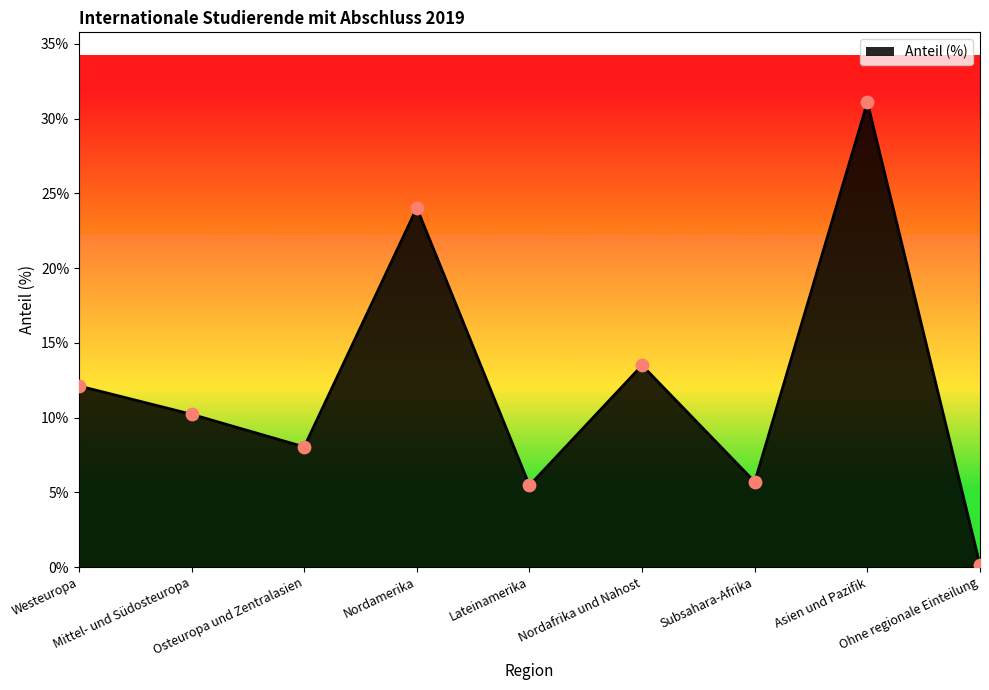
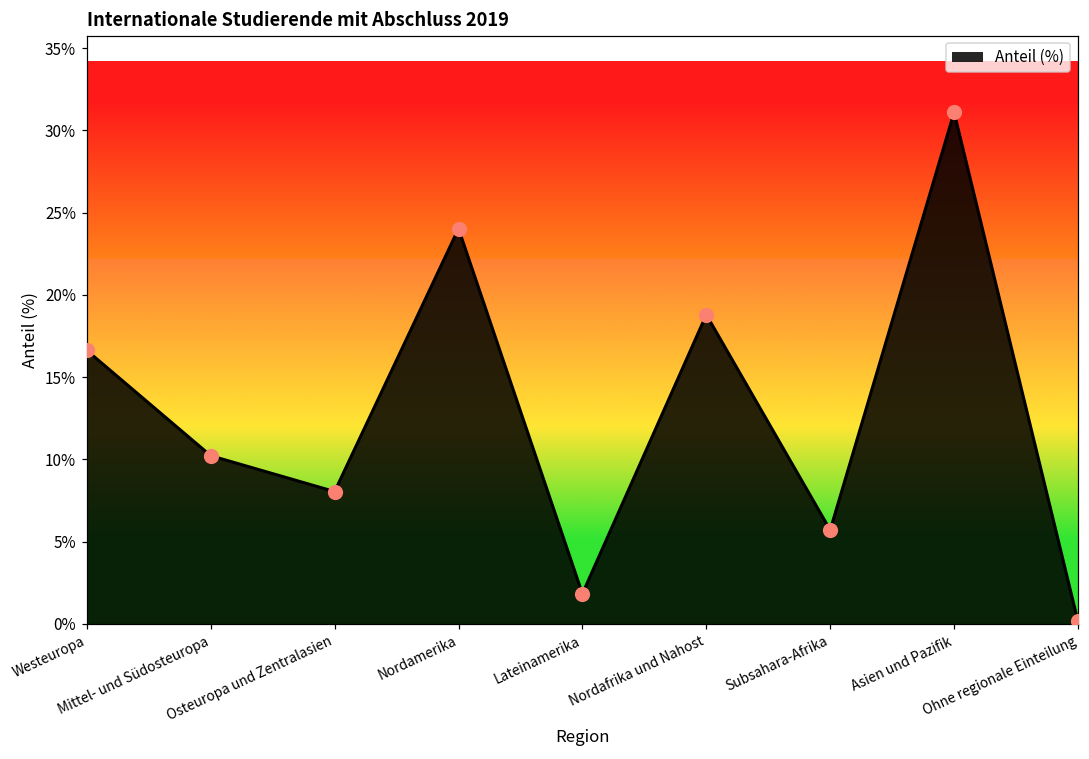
Westeuropa: 12.1% -> 16.6%
Lateinamerika: 5.5% -> 1.8%
Nordafrika und Nahost: 13.5% -> 18.8%
